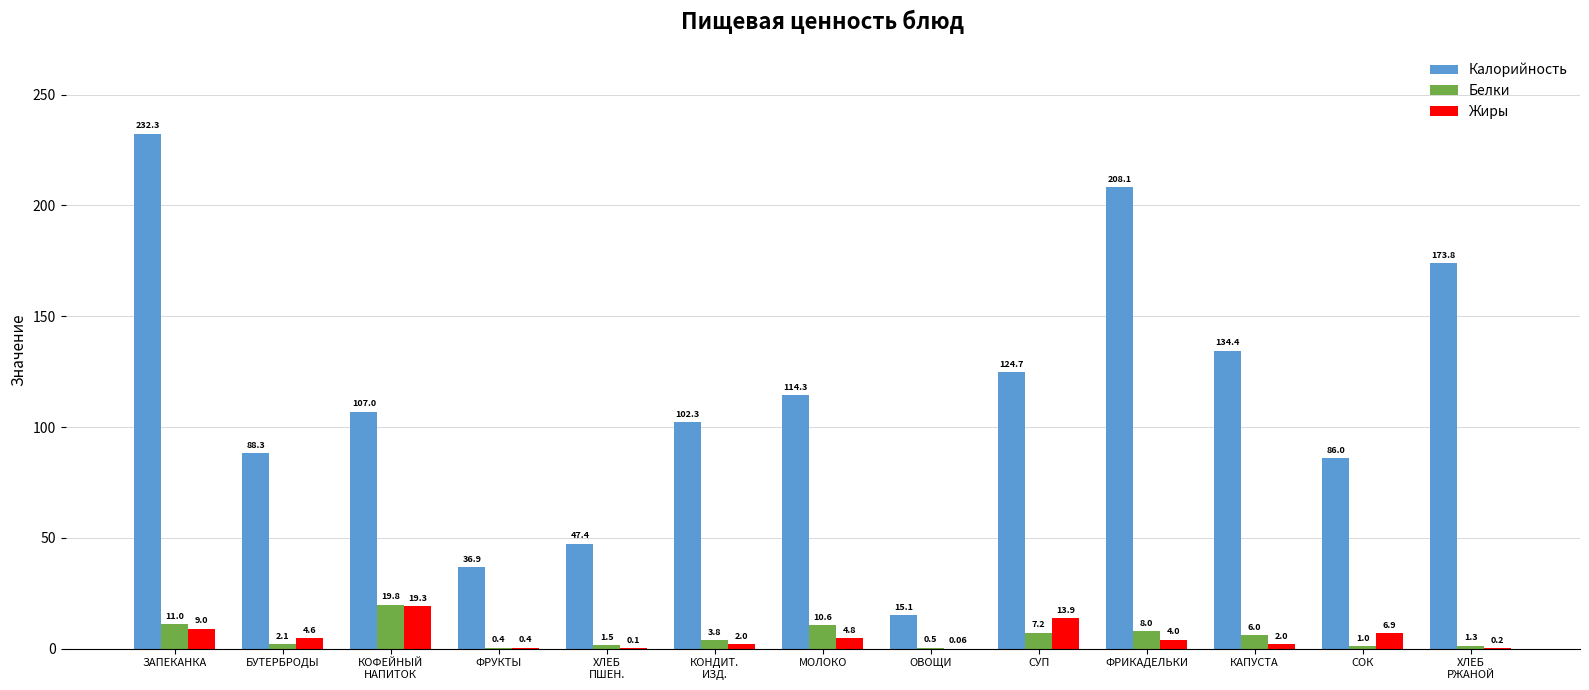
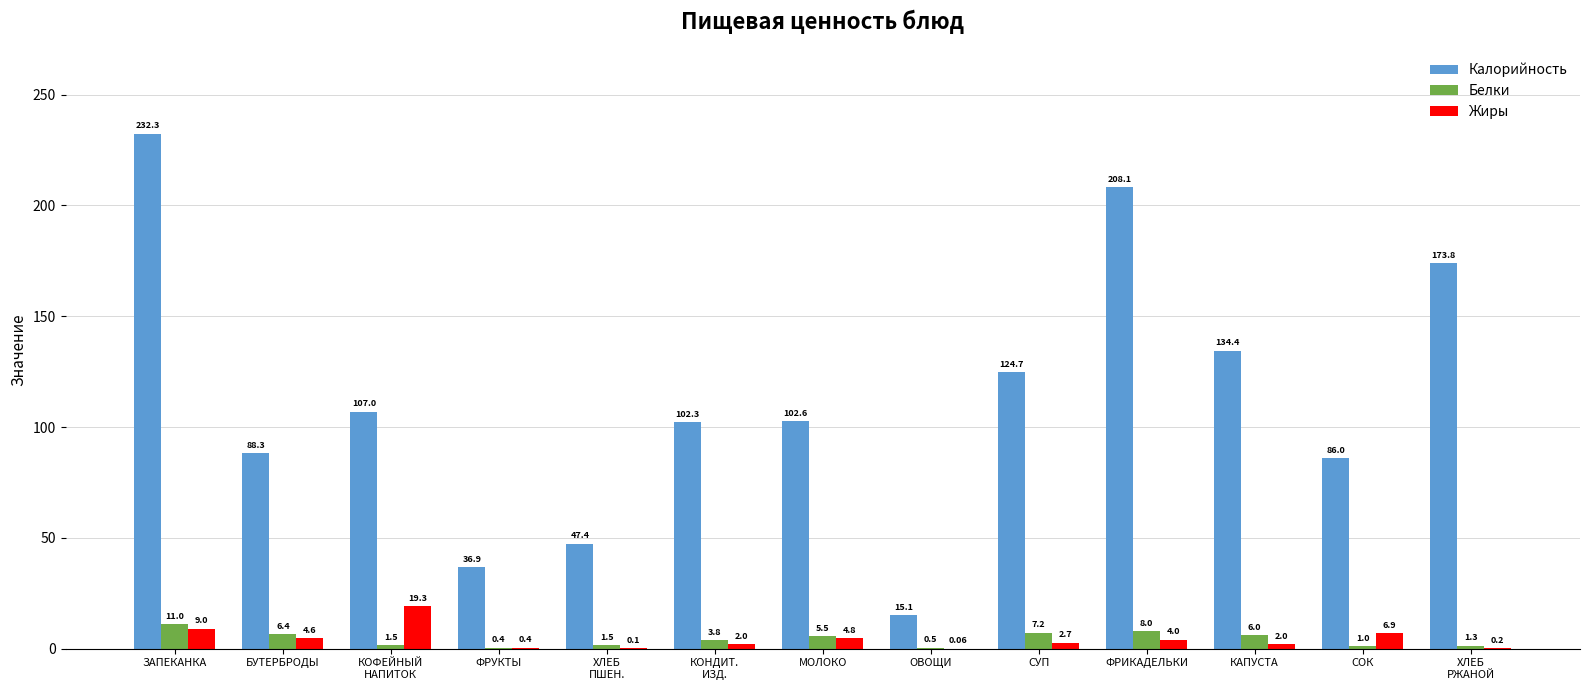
Белки, БУТЕРБРОДЫ: 2.1 -> 6.4
Белки, КОФЕЙНЫЙ НАПИТОК: 19.8 -> 1.5
Калорийность, МОЛОКО: 114.3 -> 102.6
Белки, МОЛОКО: 10.6 -> 5.5
Жиры, СУП: 13.9 -> 2.7
